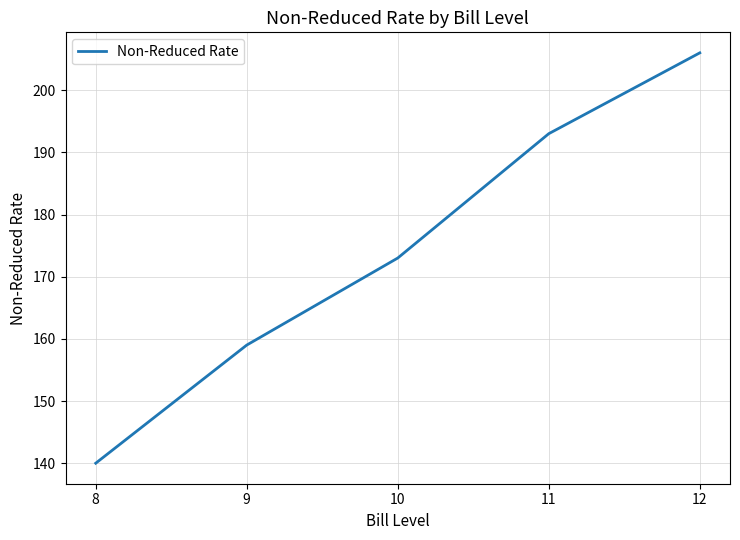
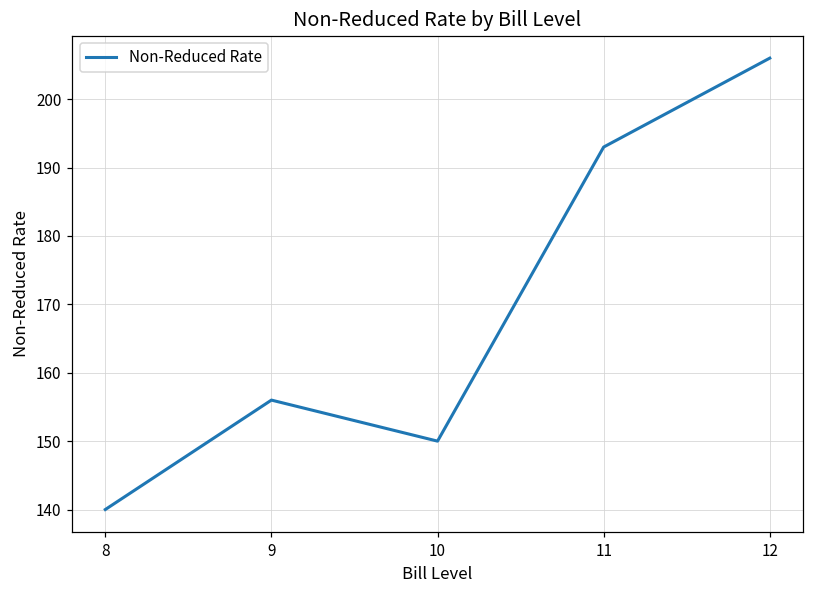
9: 159 -> 156
10: 173 -> 150
